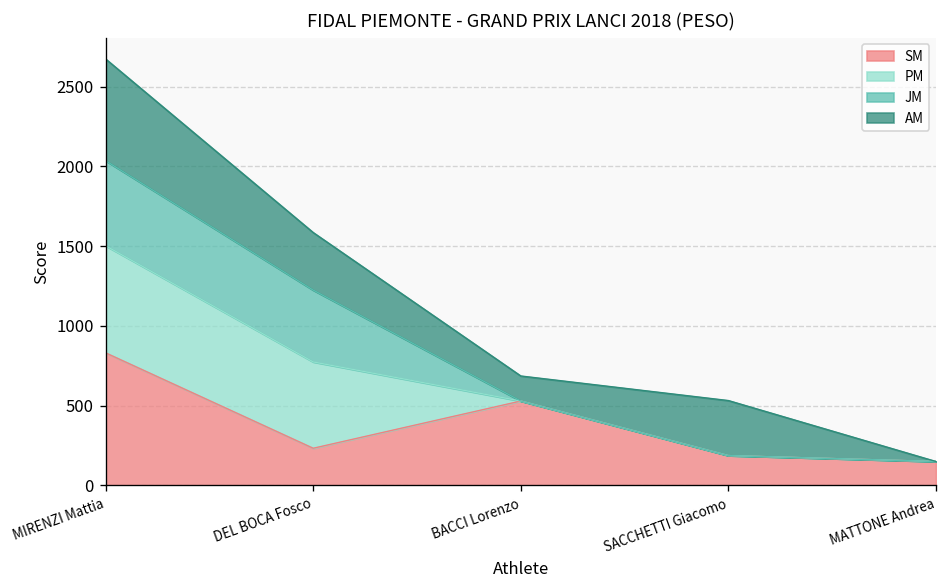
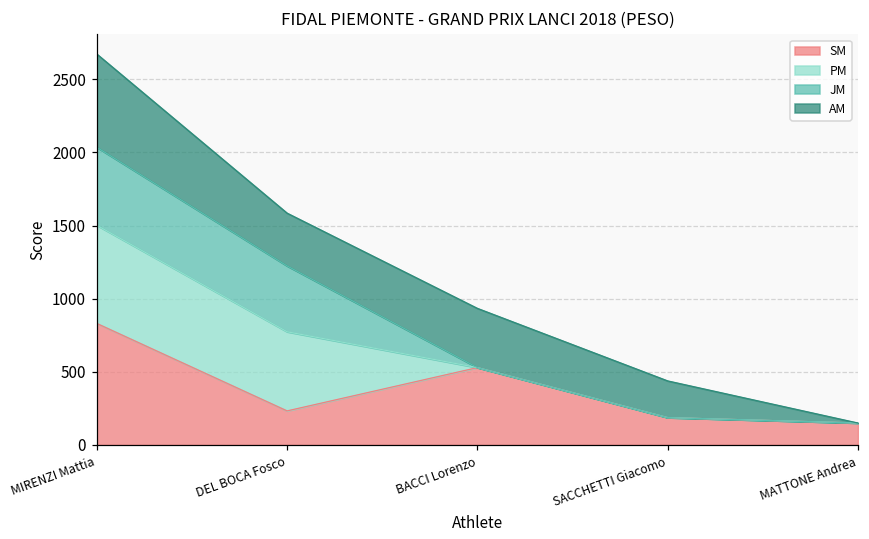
AM, BACCI Lorenzo: 160 -> 410
AM, SACCHETTI Giacomo: 350 -> 250
